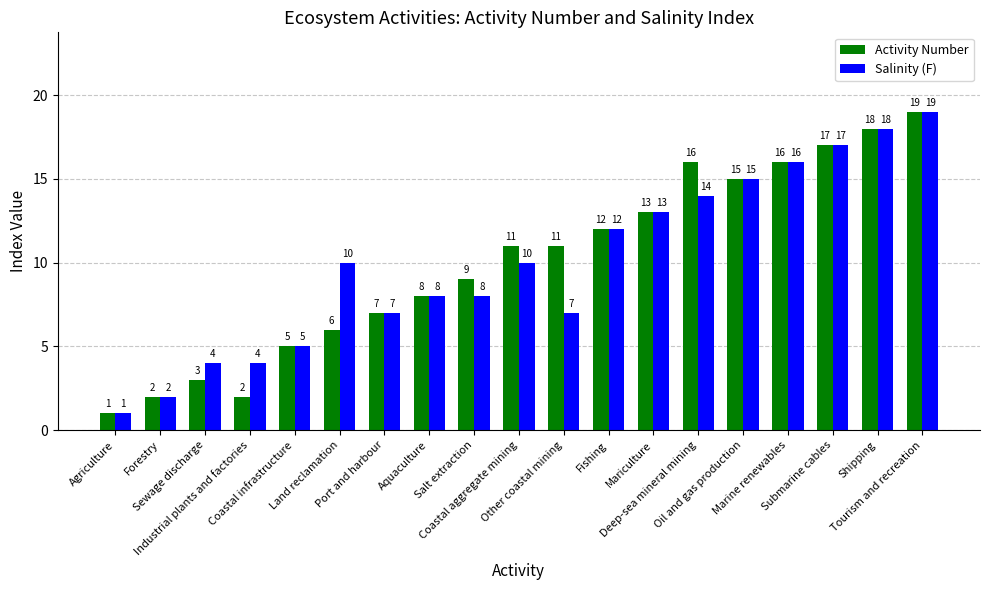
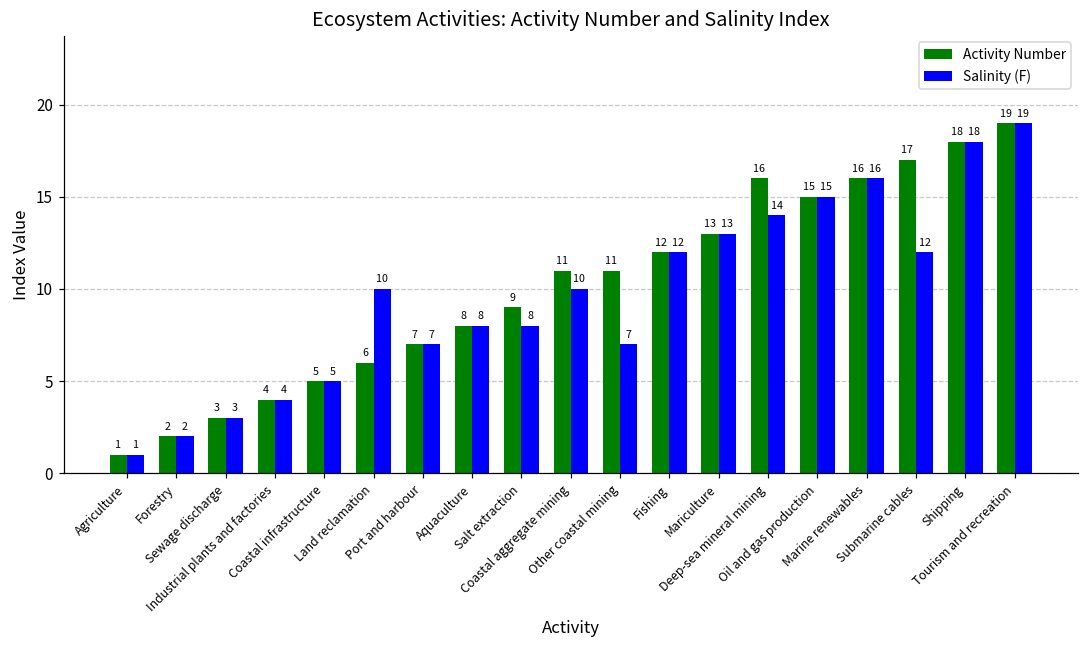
Salinity (F), Sewage discharge: 4 -> 3
Activity Number, Industrial plants and factories: 2 -> 4
Salinity (F), Submarine cables: 17 -> 12
